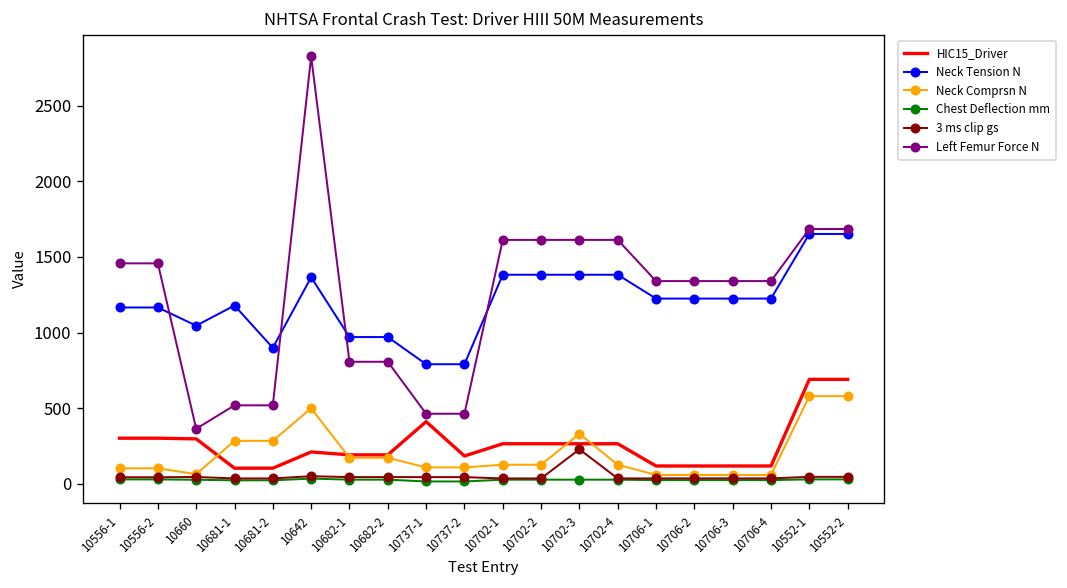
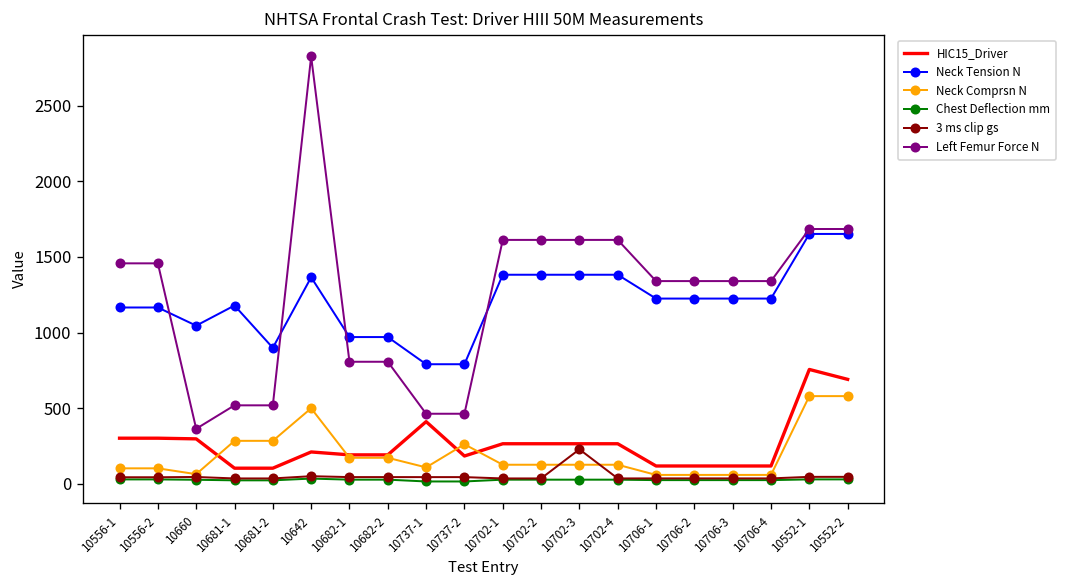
Neck Comprsn N, 10737-2: 110 -> 260
Neck Comprsn N, 10702-3: 330 -> 120
HIC15_Driver, 10552-1: 690 -> 760
